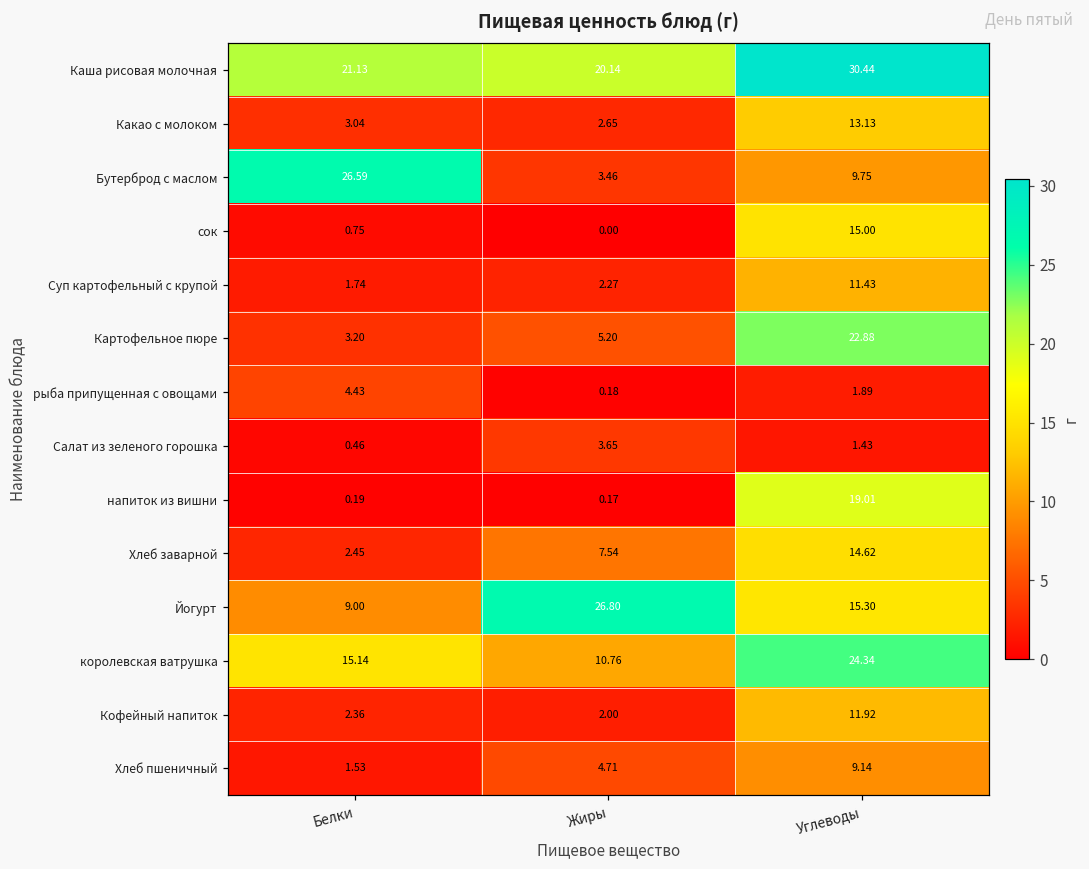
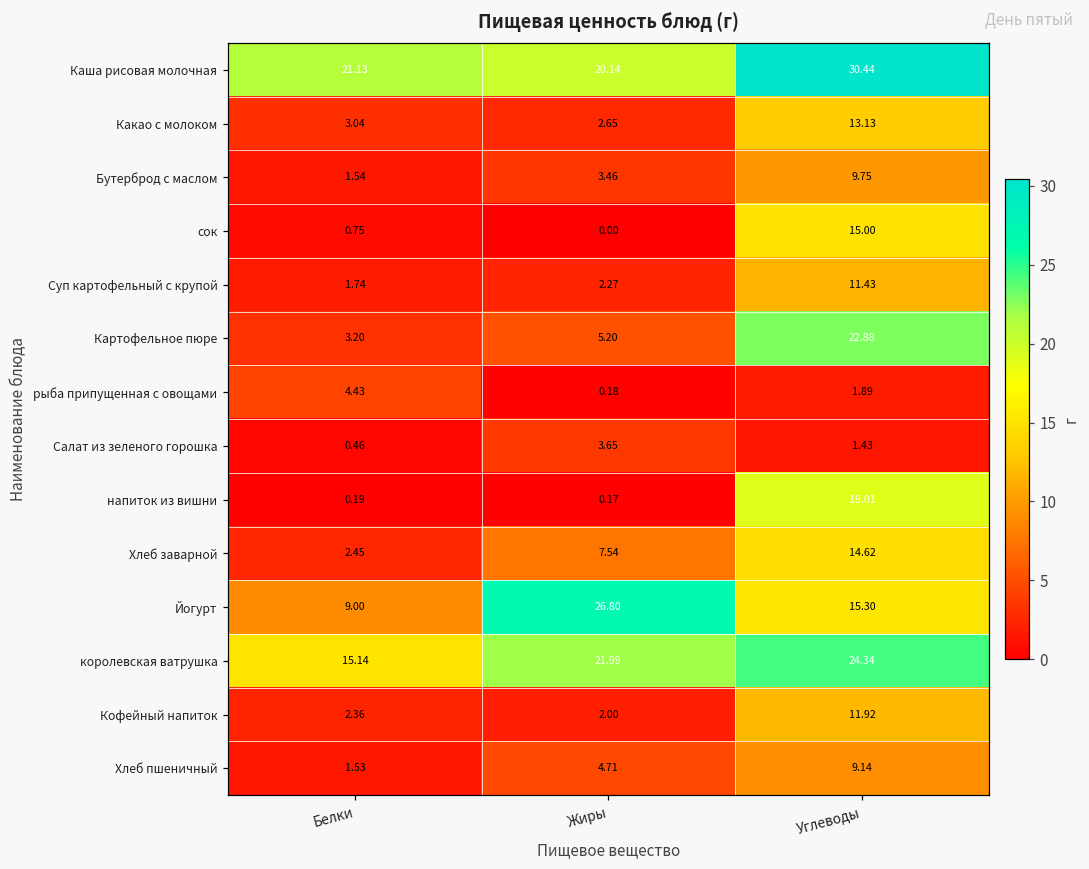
Бутерброд с маслом, Белки: 26.59 -> 1.54
королевская ватрушка, Жиры: 10.76 -> 21.99
